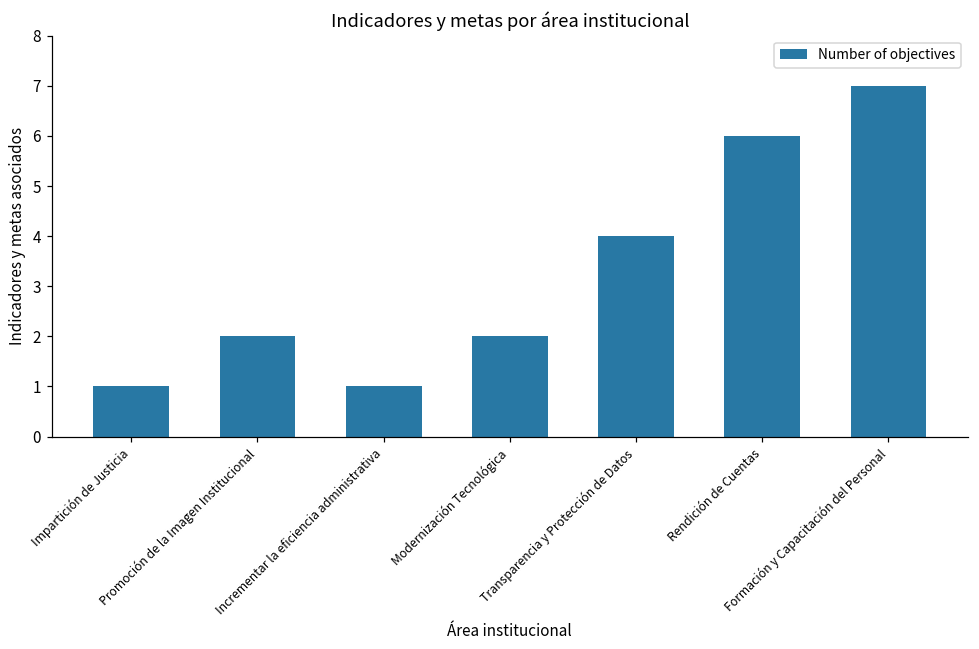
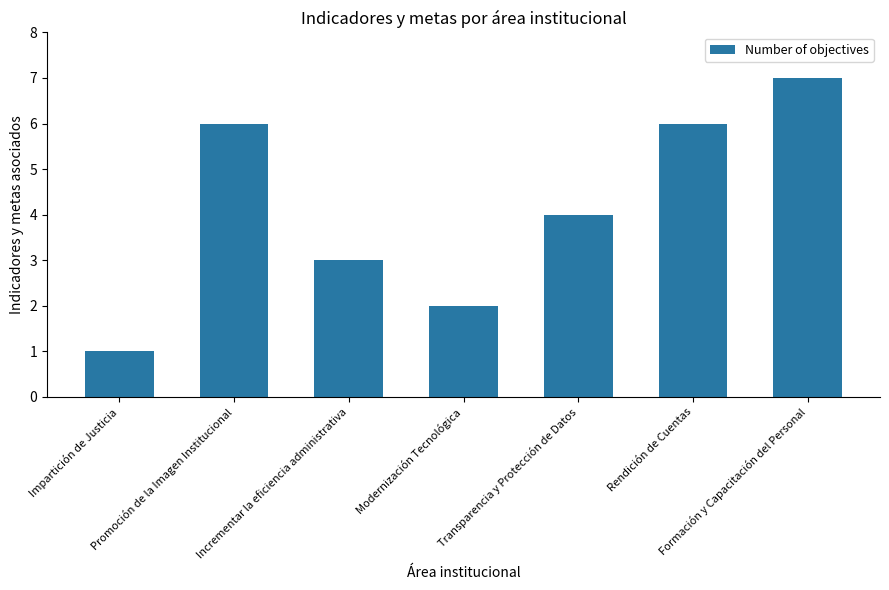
Promoción de la Imagen Institucional: 2 -> 6
Incrementar la eficiencia administrativa: 1 -> 3
